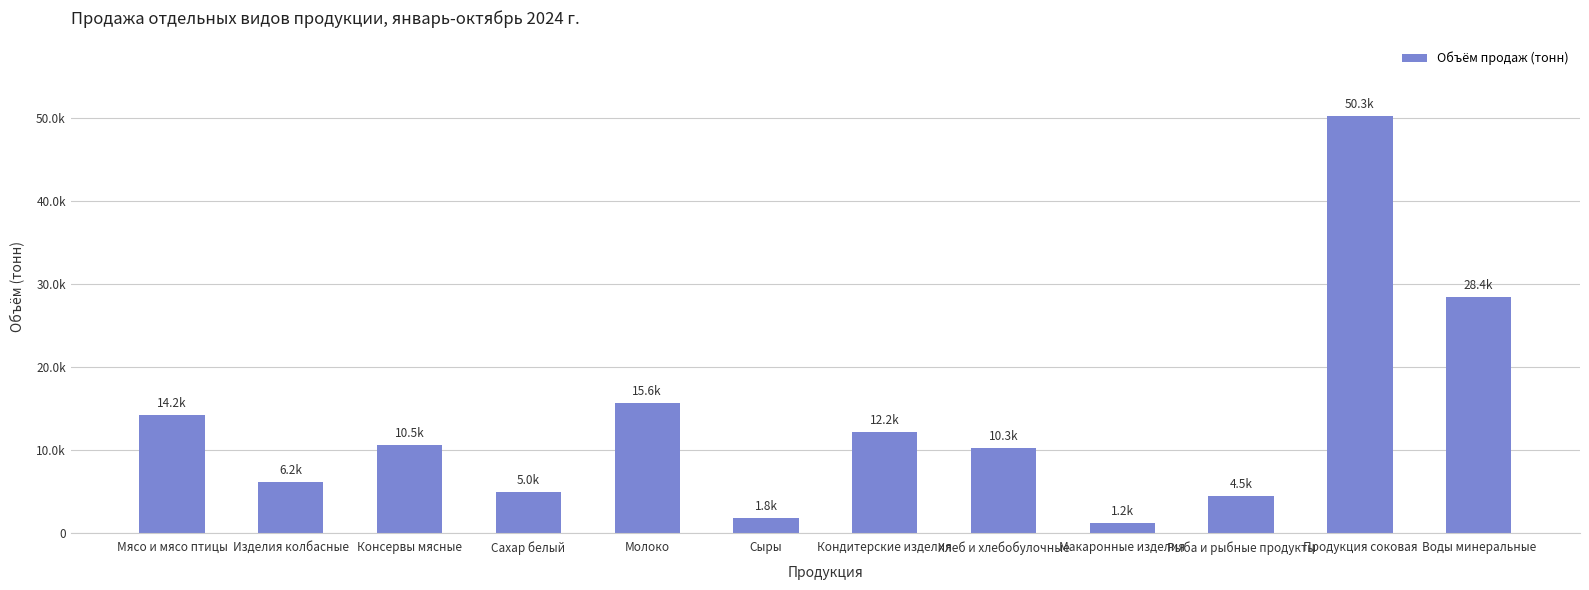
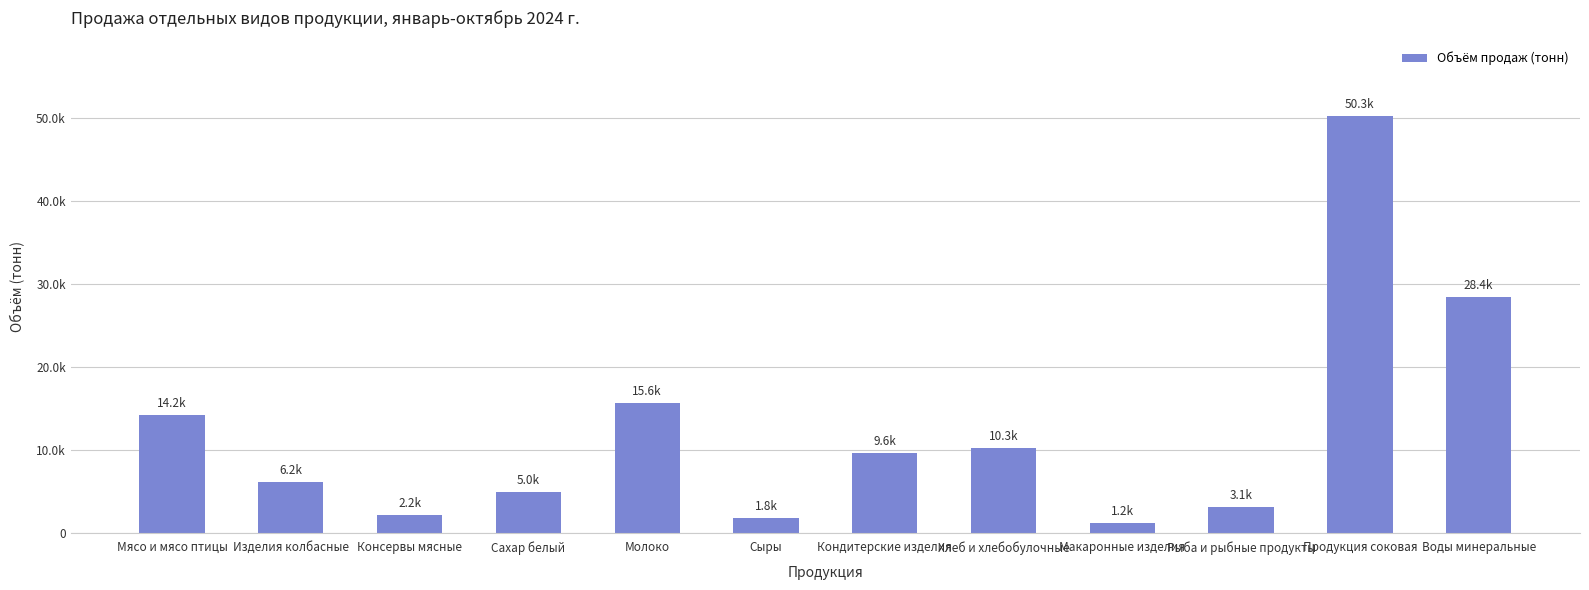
Консервы мясные: 10.5k -> 2.2k
Кондитерские изделия: 12.2k -> 9.6k
Рыба и рыбные продукты: 4.5k -> 3.1k
